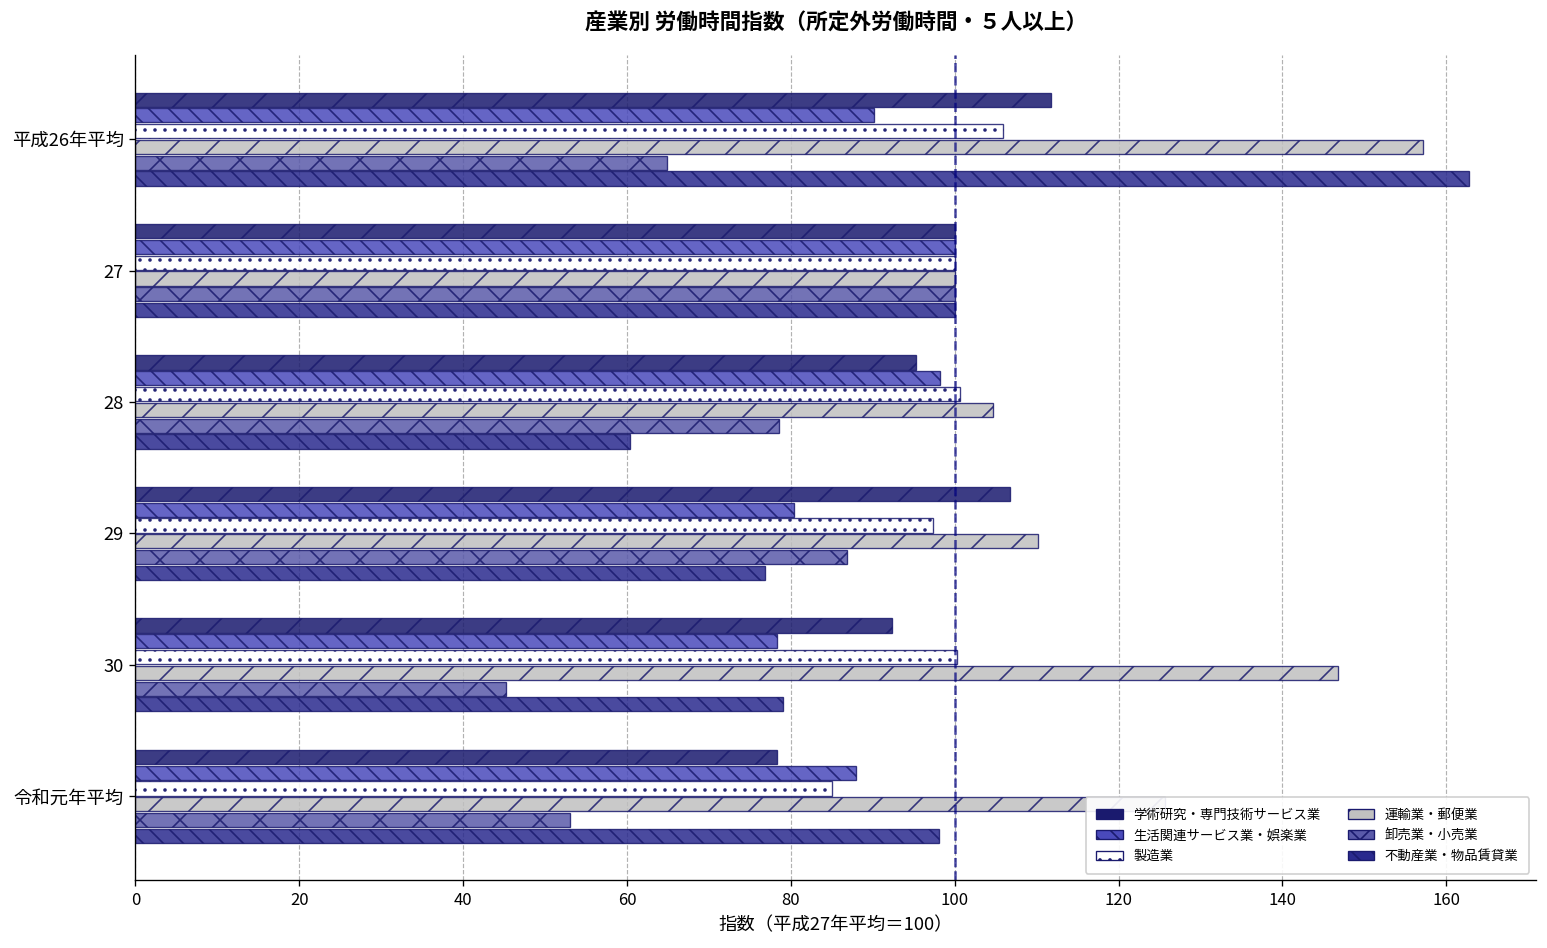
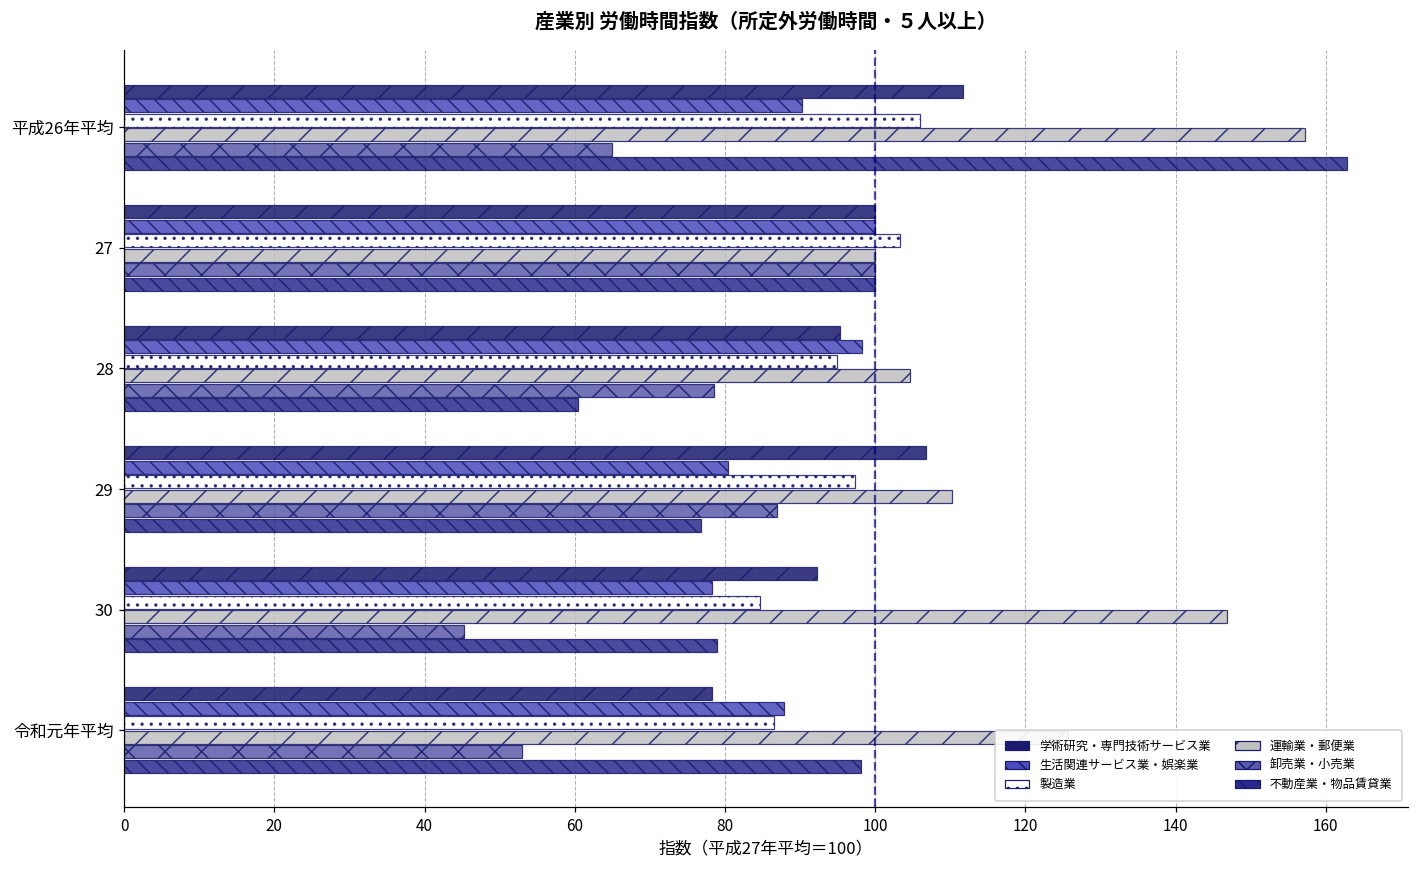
製造業, 27: 100 -> 103
製造業, 28: 101 -> 95
製造業, 30: 100 -> 85
製造業, 令和元年平均: 85 -> 87
